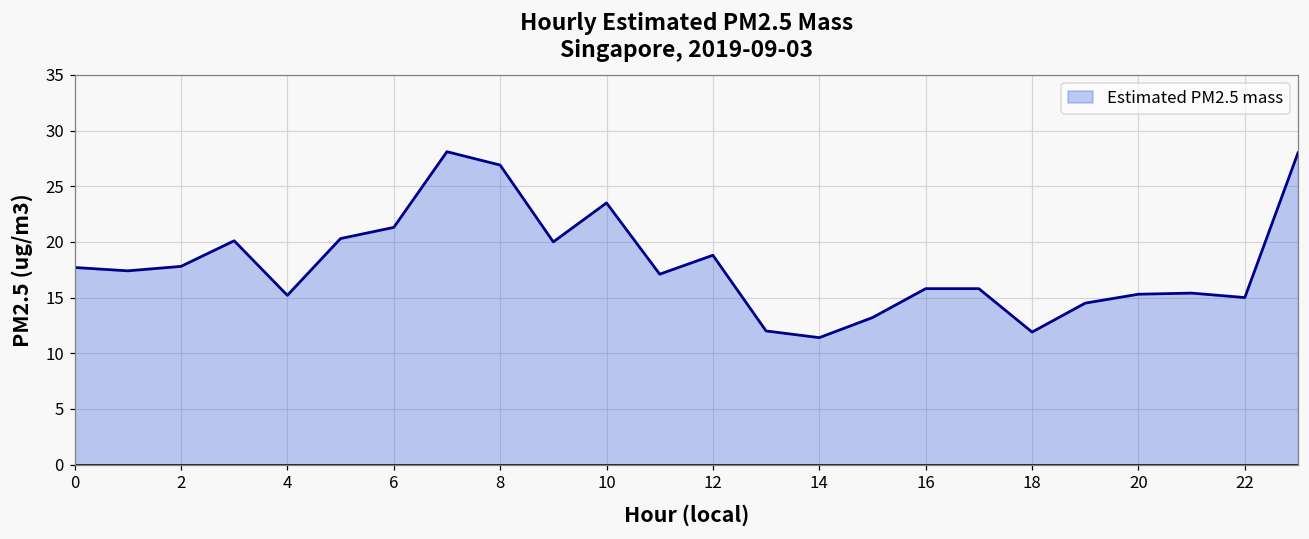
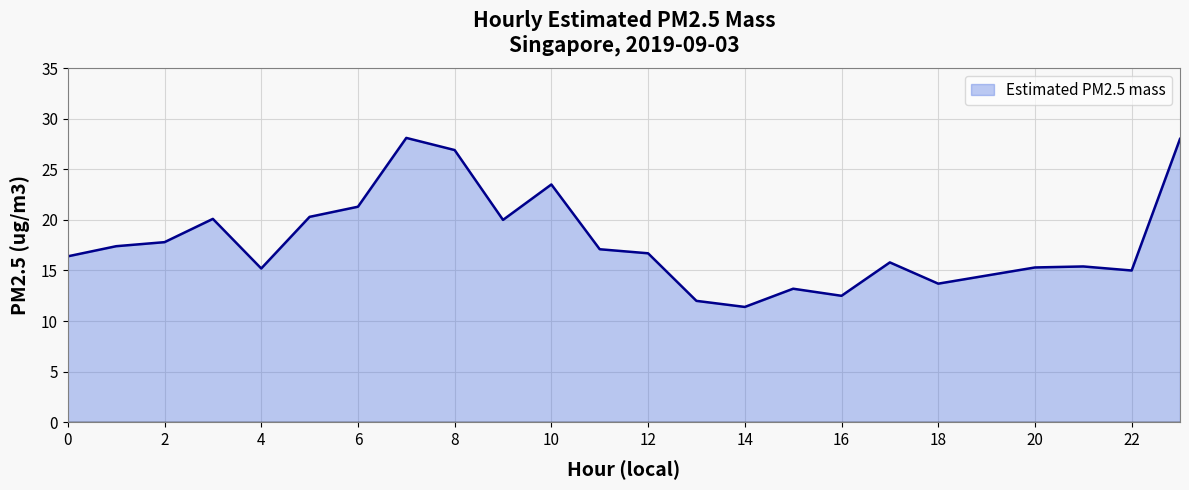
0: 17.7 -> 16.4
12: 18.8 -> 16.7
16: 15.8 -> 12.5
18: 11.9 -> 13.7
